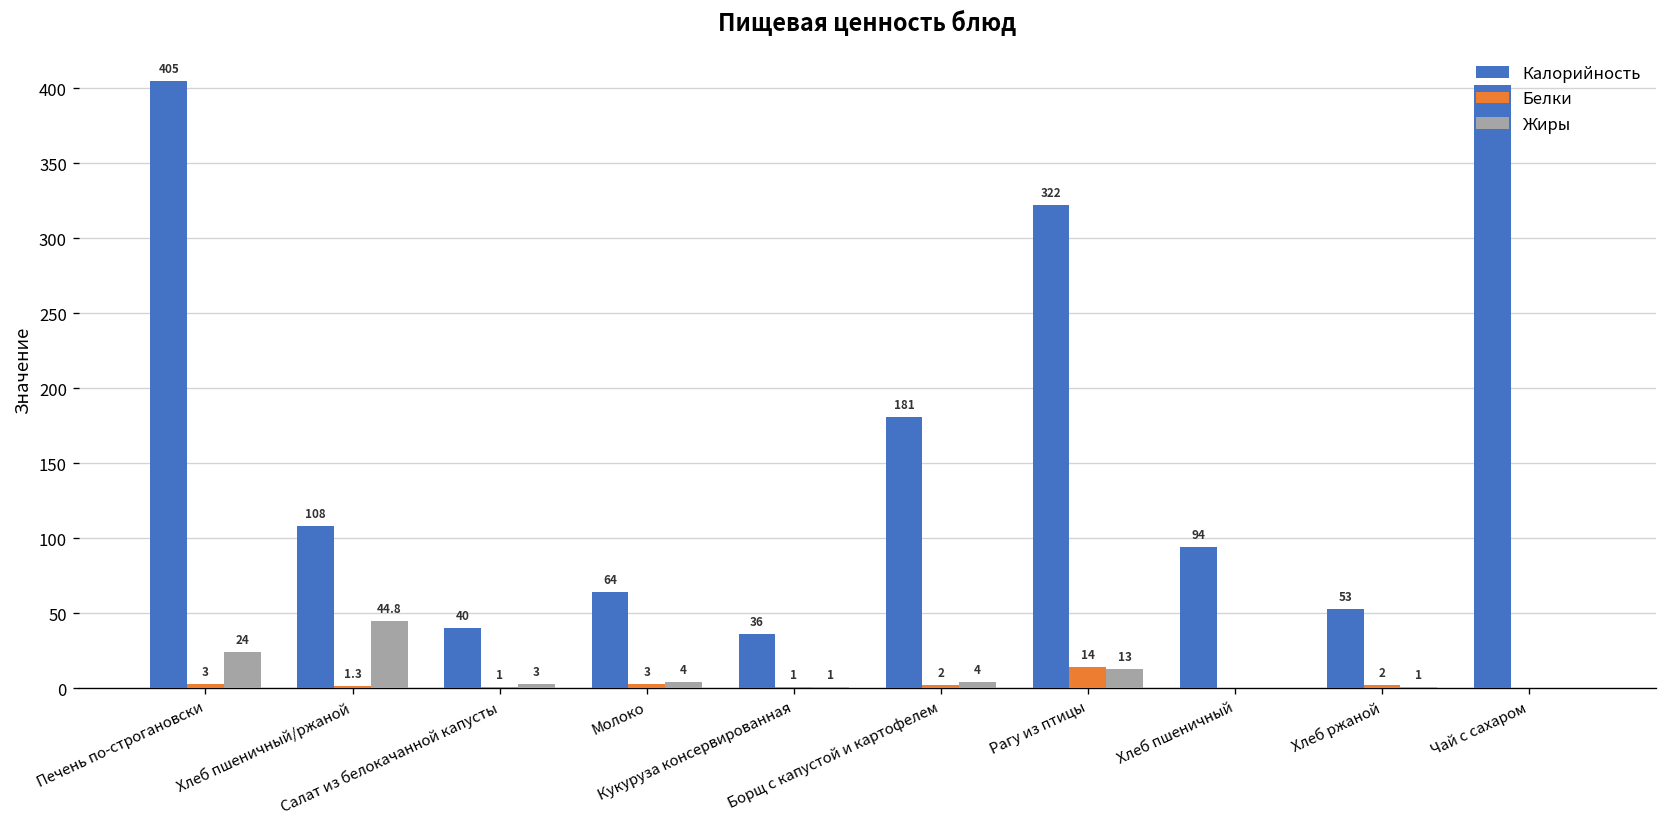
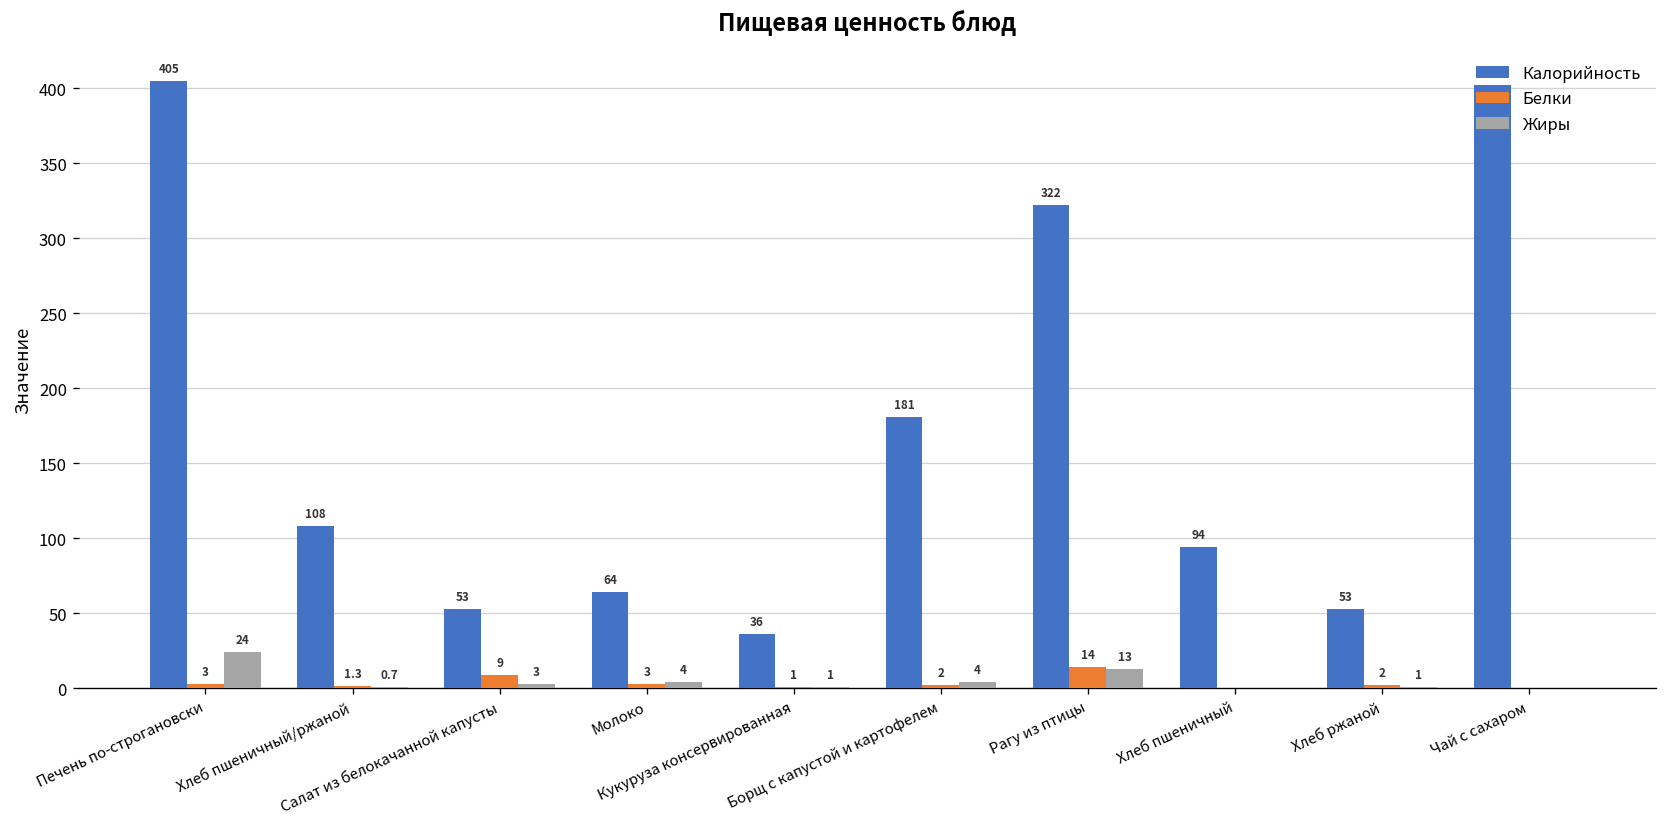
Жиры, Хлеб пшеничный/ржаной: 44.8 -> 0.7
Калорийность, Салат из белокачанной капусты: 40 -> 53
Белки, Салат из белокачанной капусты: 1 -> 9
